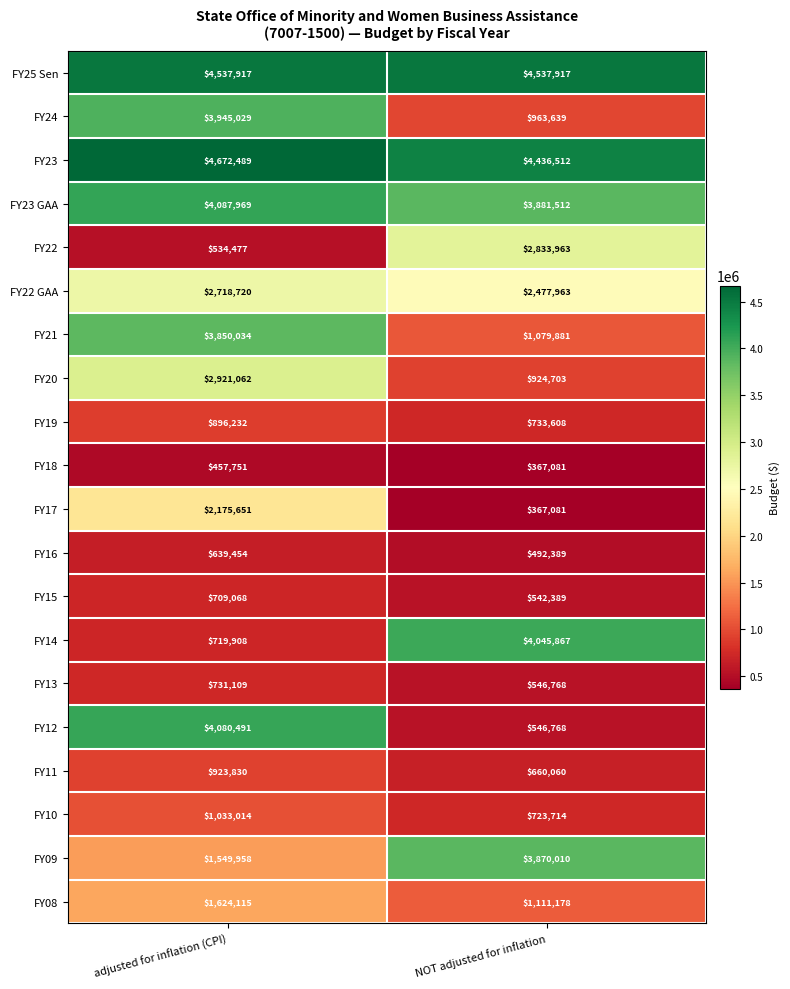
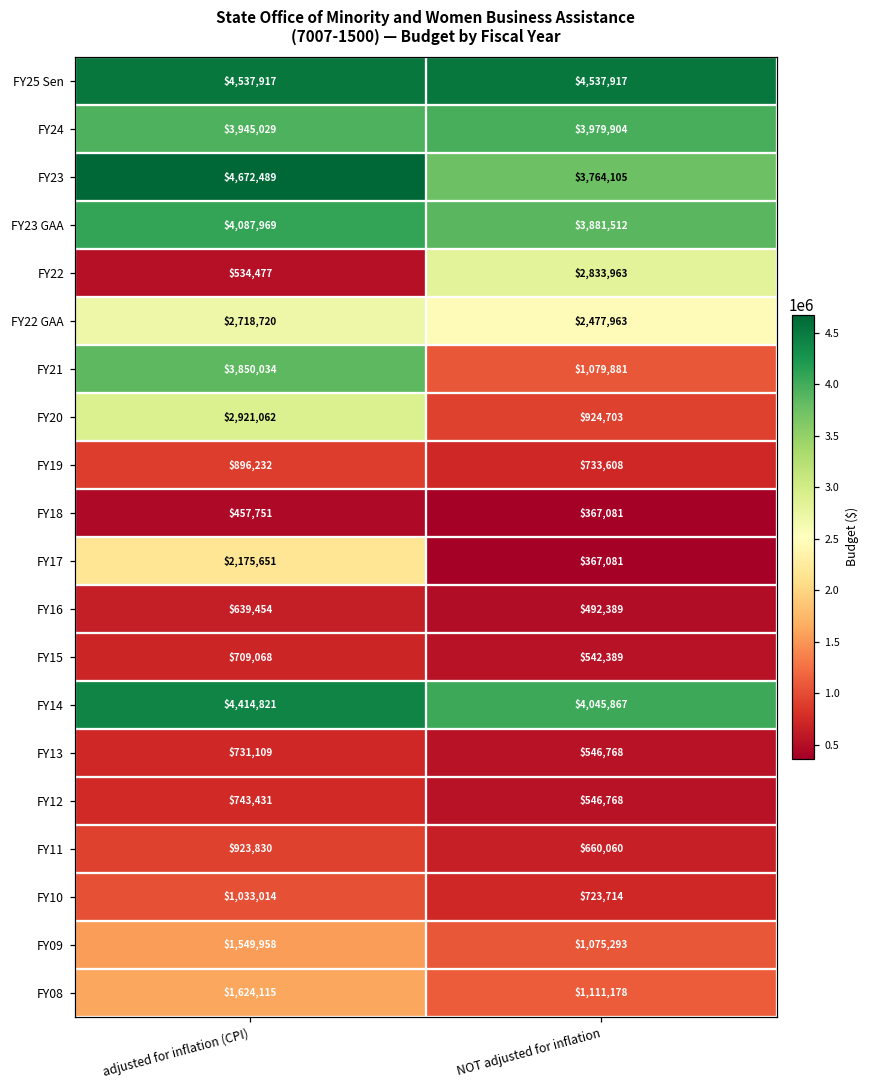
FY24, NOT adjusted for inflation: $963,639 -> $3,979,904
FY23, NOT adjusted for inflation: $4,436,512 -> $3,764,105
FY14, adjusted for inflation (CPI): $719,908 -> $4,414,821
FY12, adjusted for inflation (CPI): $4,080,491 -> $743,431
FY09, NOT adjusted for inflation: $3,870,010 -> $1,075,293
